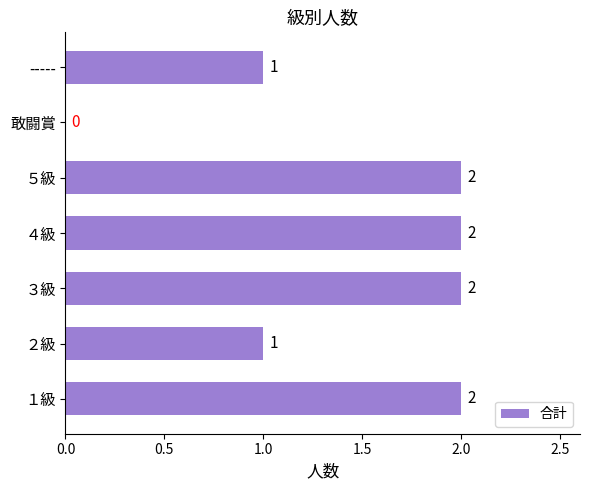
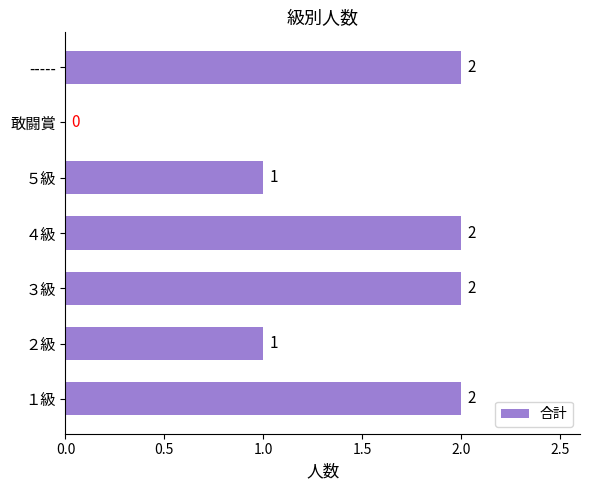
-----: 1 -> 2
５級: 2 -> 1
